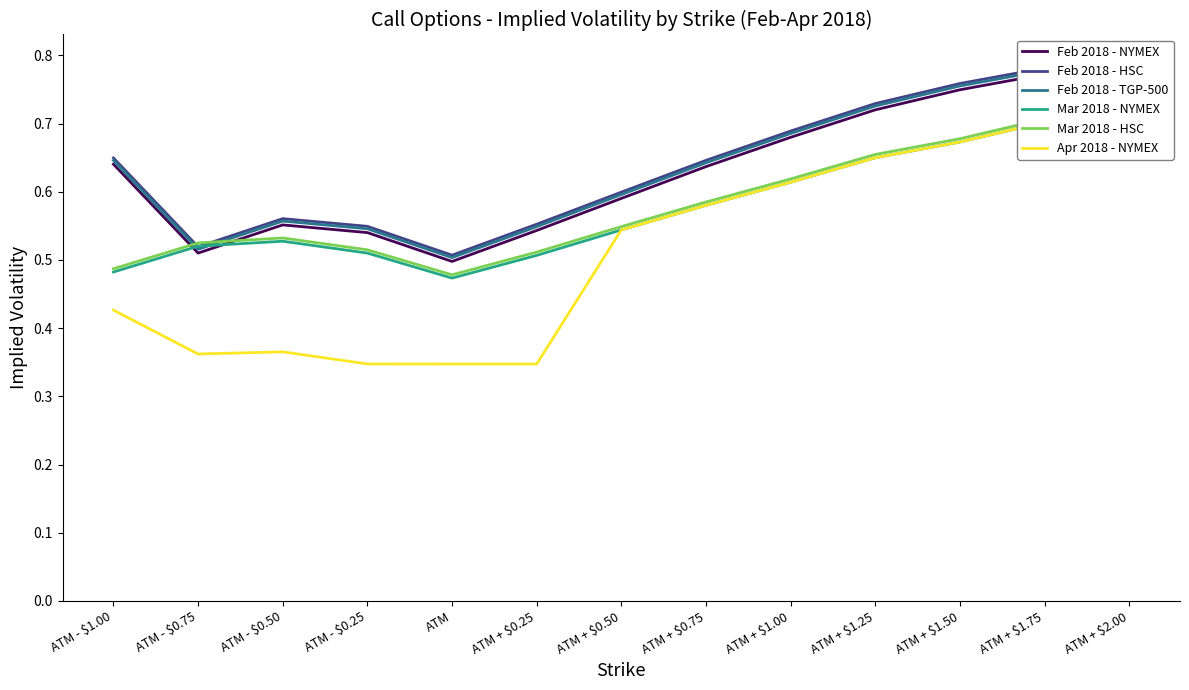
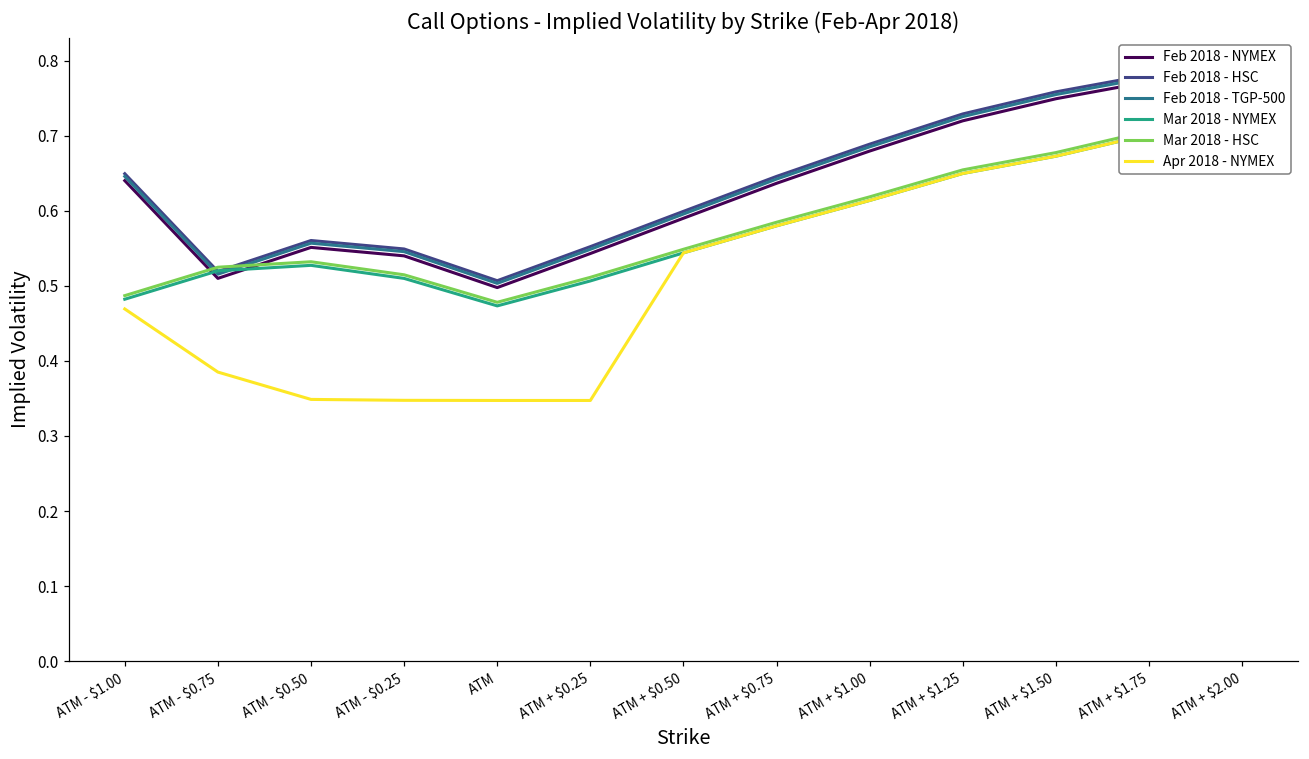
Apr 2018 - NYMEX, ATM - $1.00: 0.43 -> 0.47
Apr 2018 - NYMEX, ATM - $0.75: 0.36 -> 0.39
Apr 2018 - NYMEX, ATM - $0.50: 0.37 -> 0.35
